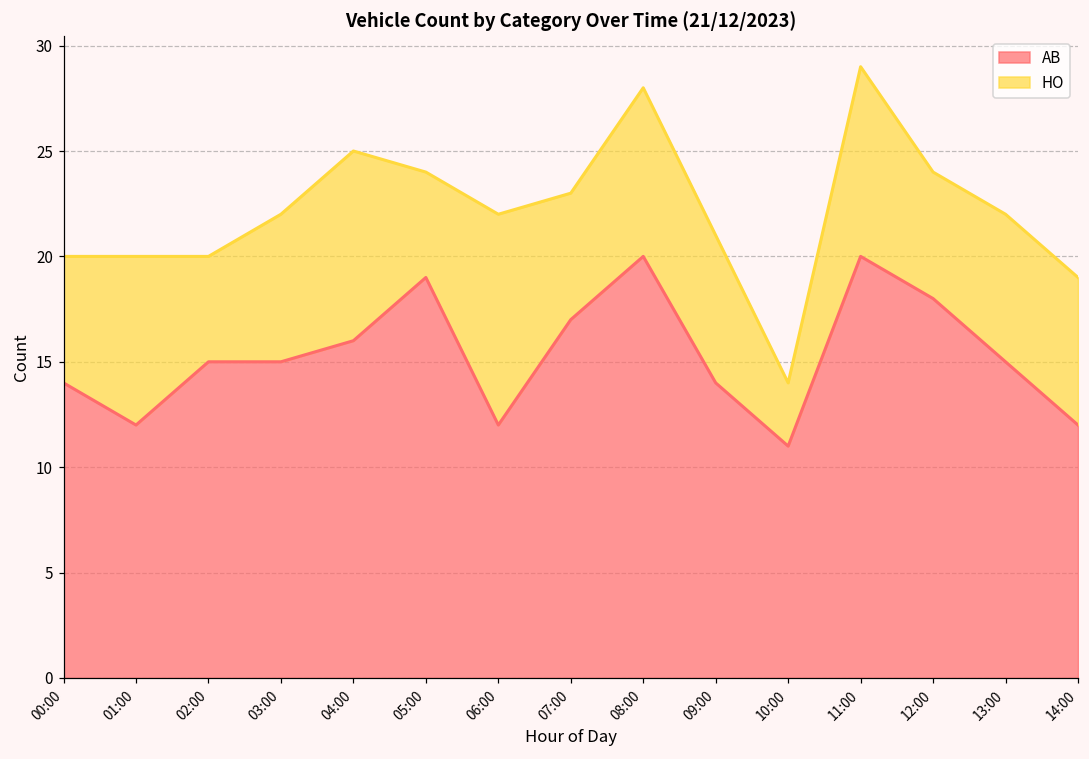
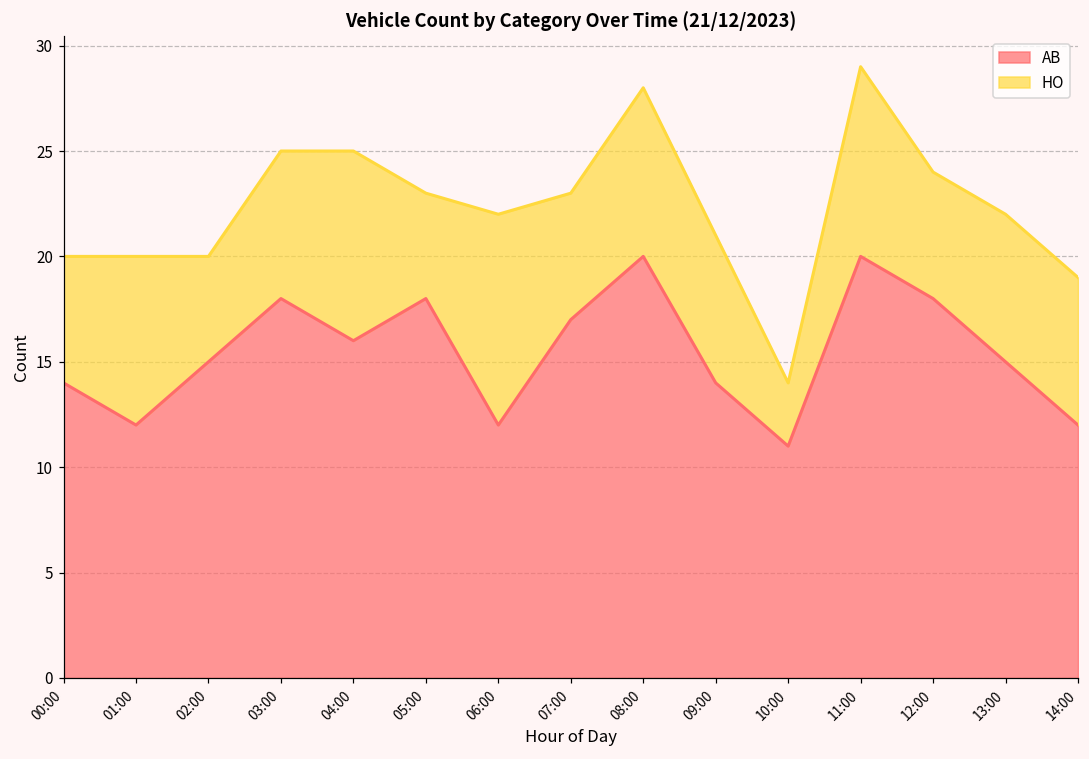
AB, 03:00: 15 -> 18
AB, 05:00: 19 -> 18
